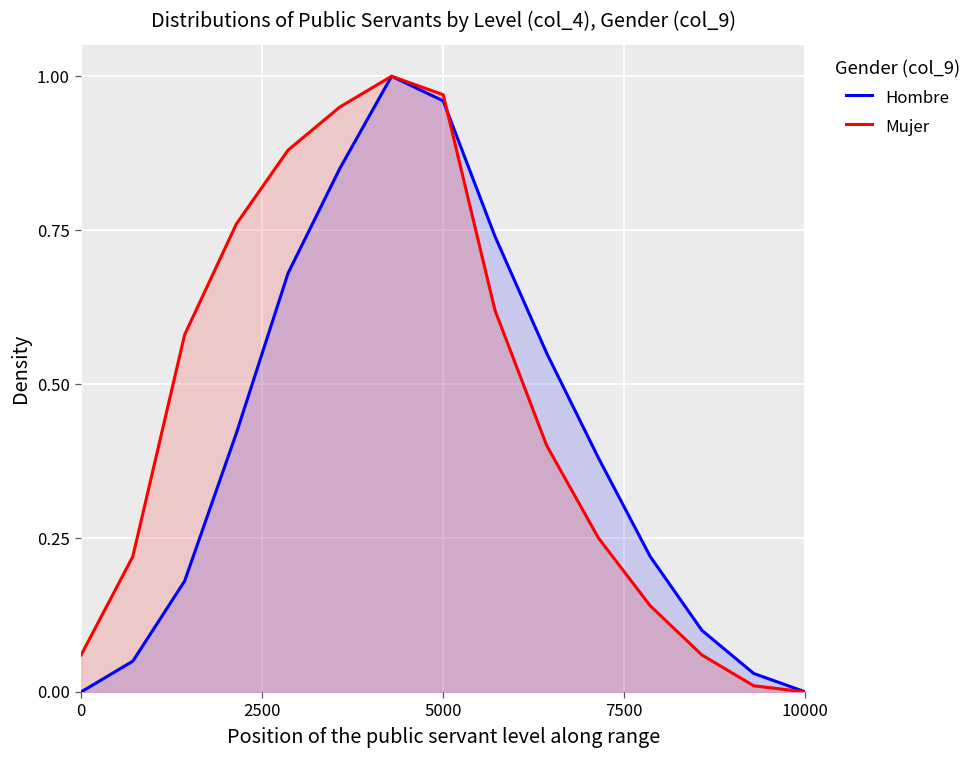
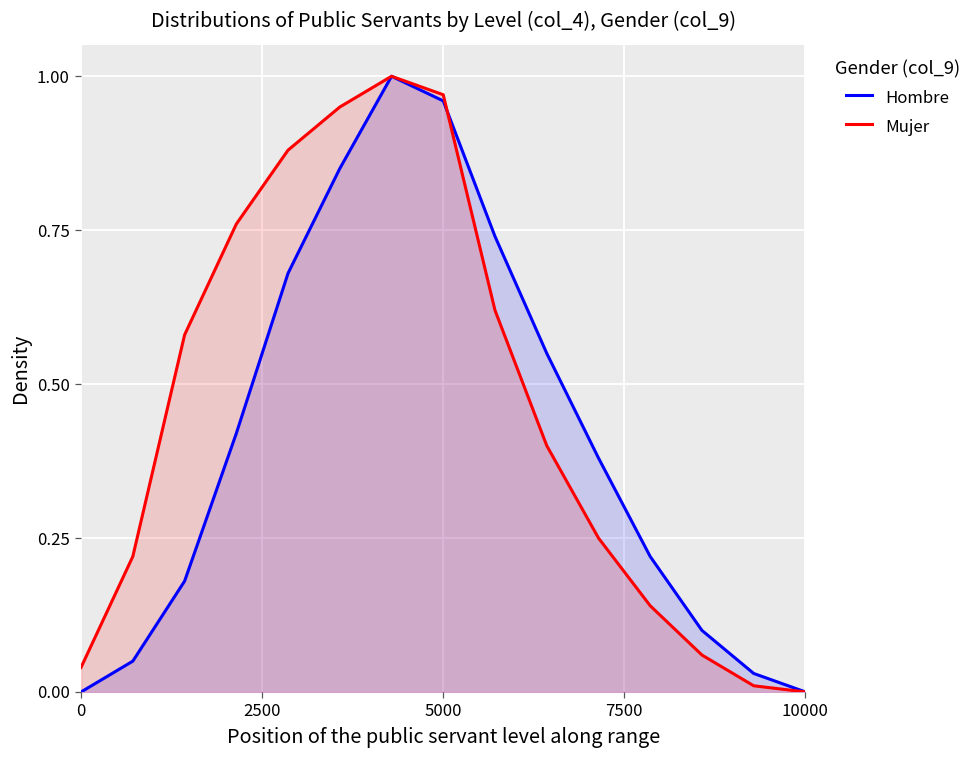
Mujer, 0: 0.06 -> 0.04
